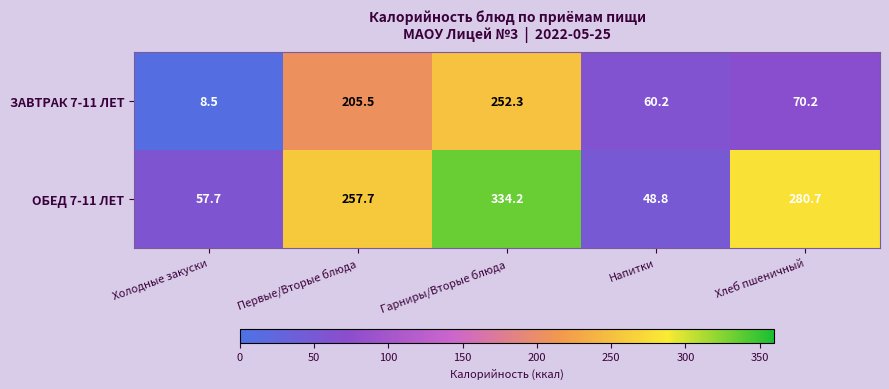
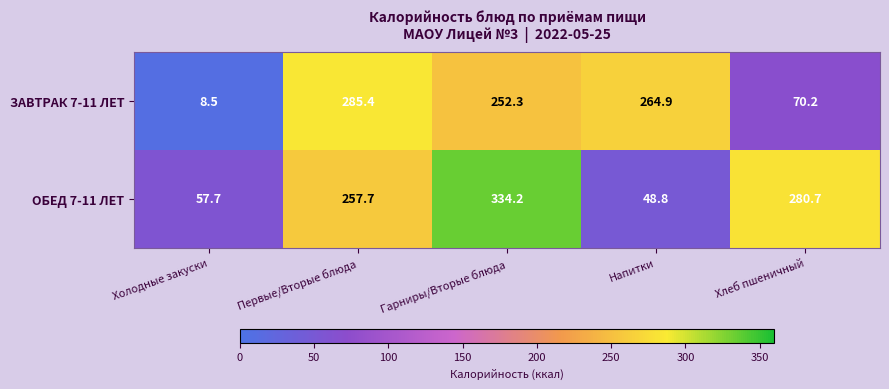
ЗАВТРАК 7-11 ЛЕТ, Первые/Вторые блюда: 205.5 -> 285.4
ЗАВТРАК 7-11 ЛЕТ, Напитки: 60.2 -> 264.9
